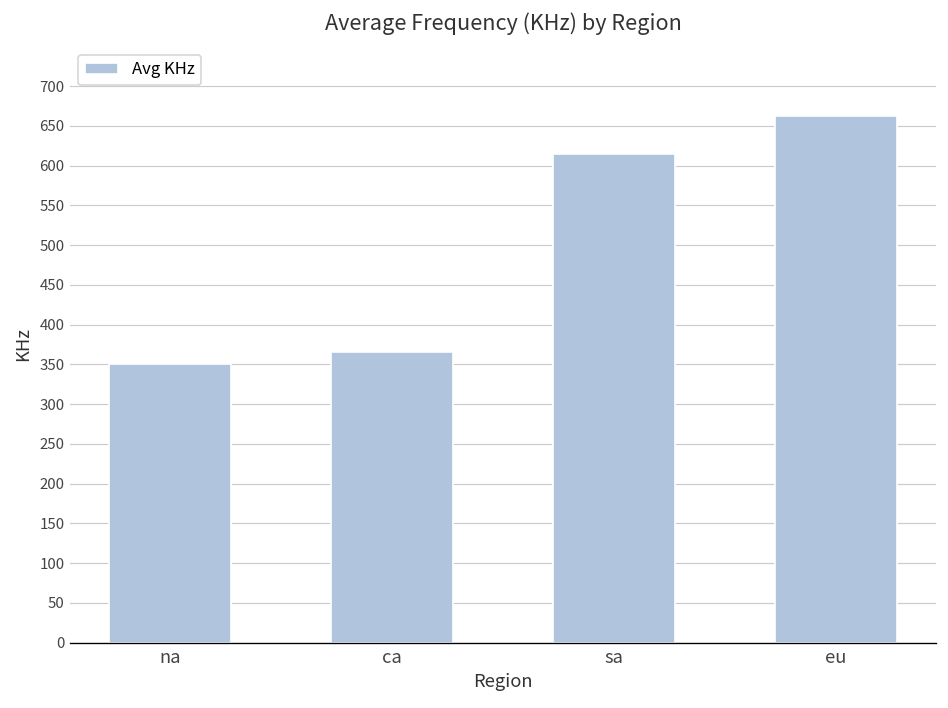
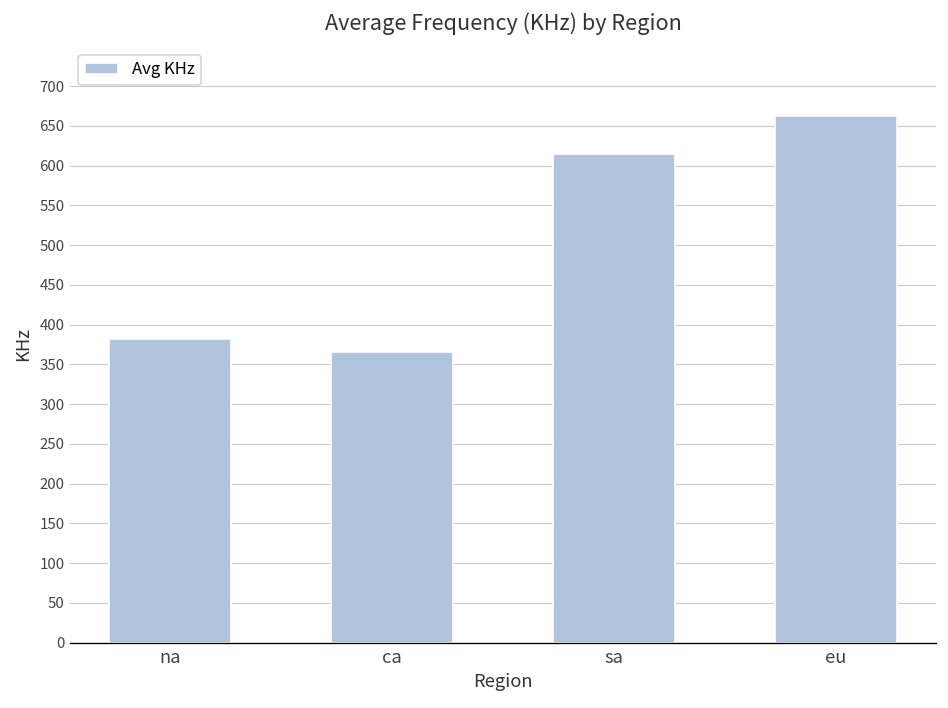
na: 350 -> 380
